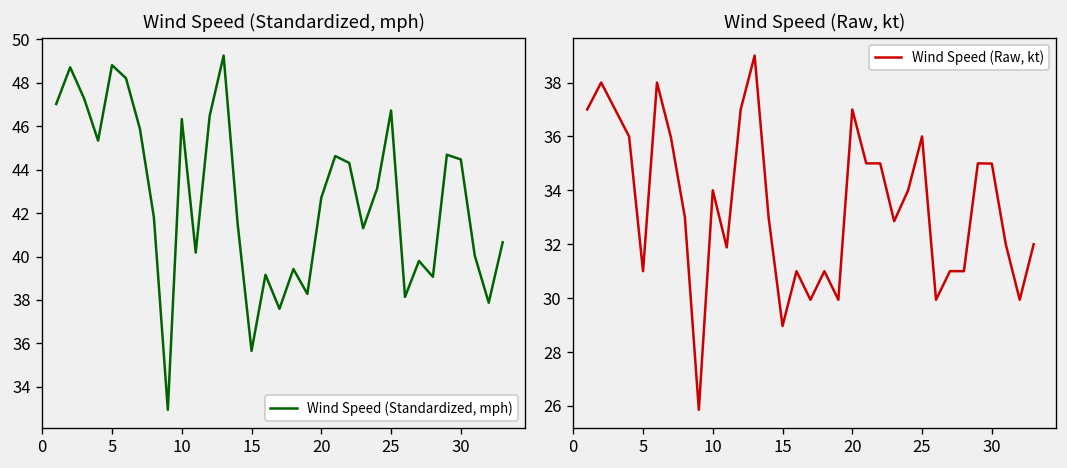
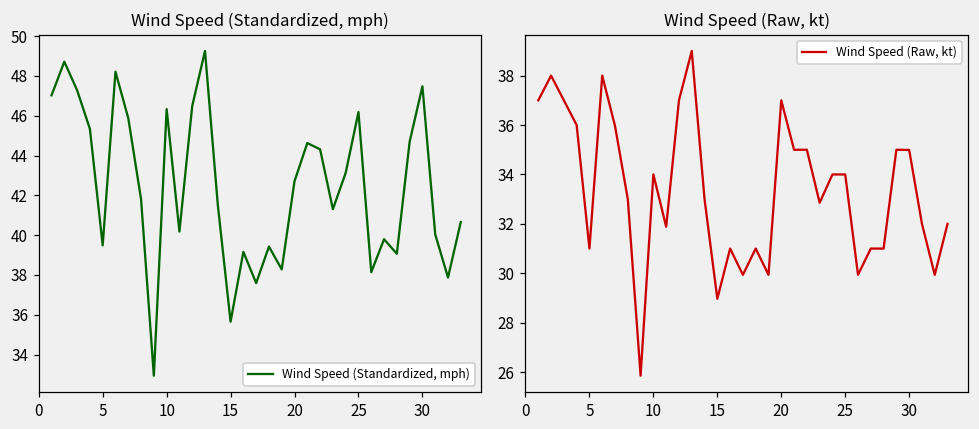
Wind Speed (Standardized, mph), 5: 48.8 -> 39.5
Wind Speed (Standardized, mph), 25: 46.7 -> 46.2
Wind Speed (Standardized, mph), 30: 44.5 -> 47.5
Wind Speed (Raw, kt), 25: 36 -> 34
